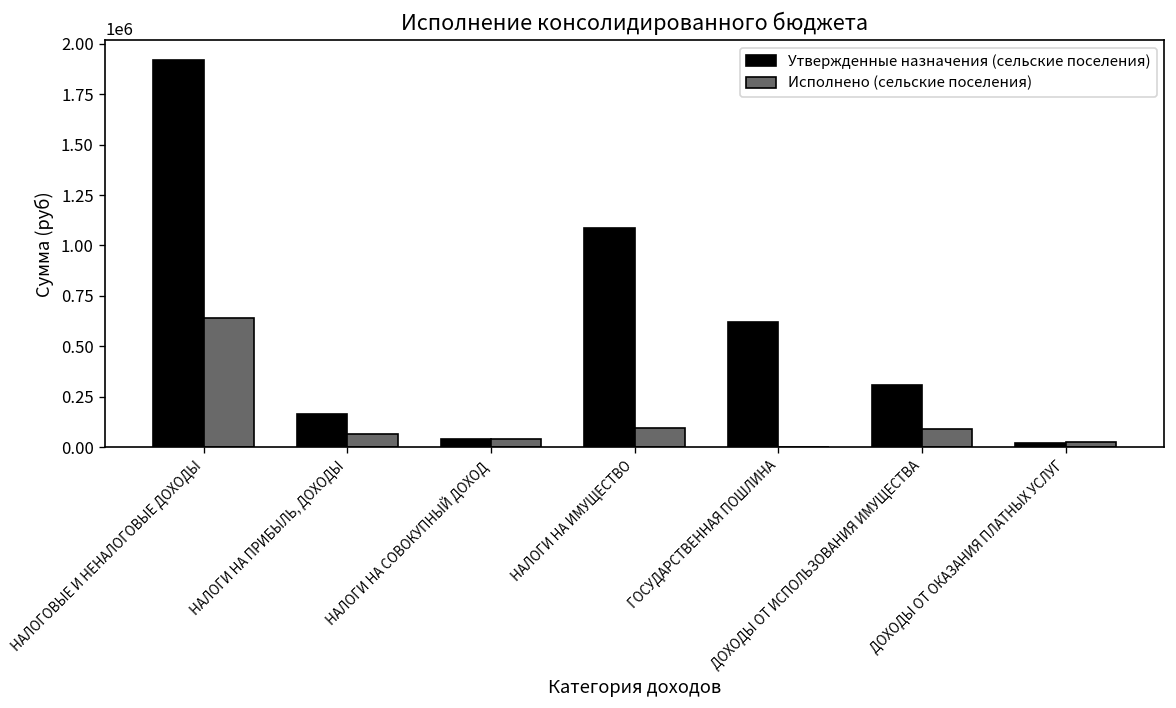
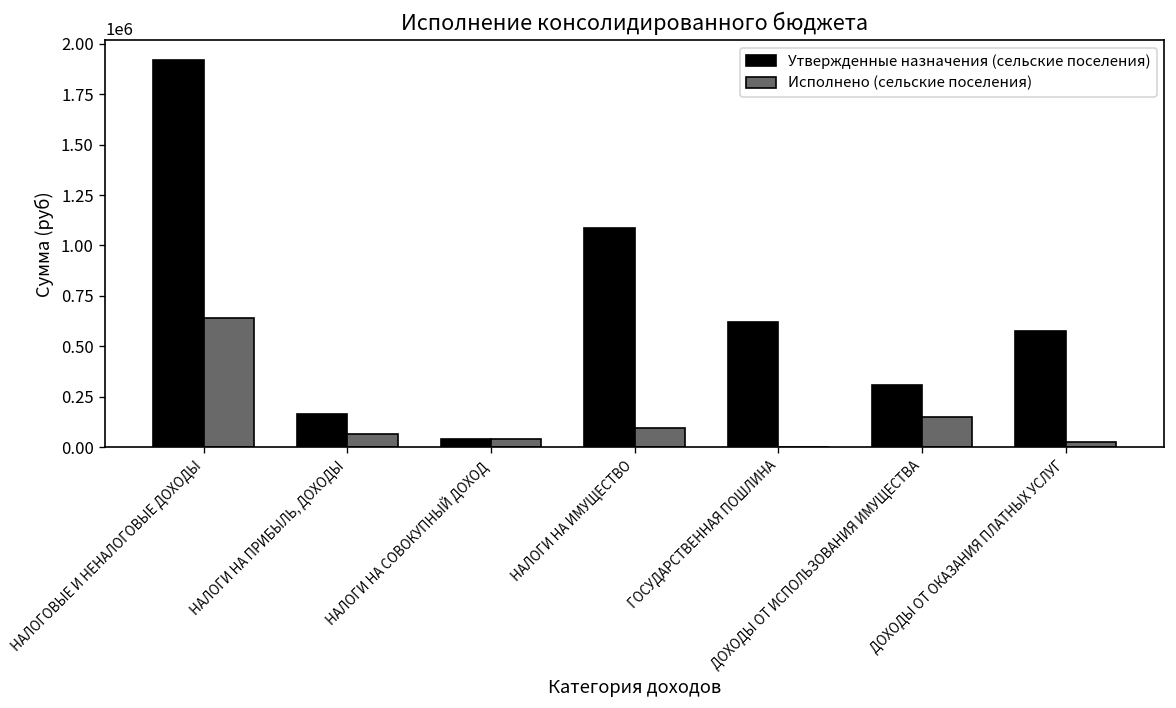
Исполнено (сельские поселения), ДОХОДЫ ОТ ИСПОЛЬЗОВАНИЯ ИМУЩЕСТВА: 90000 -> 150000
Утвержденные назначения (сельские поселения), ДОХОДЫ ОТ ОКАЗАНИЯ ПЛАТНЫХ УСЛУГ: 20000 -> 580000
